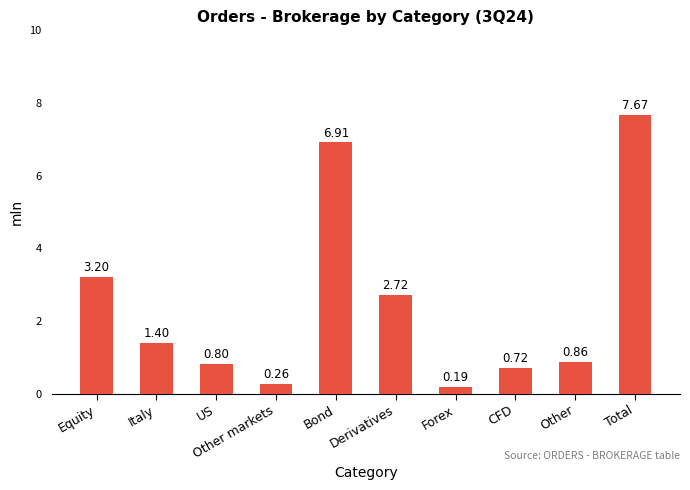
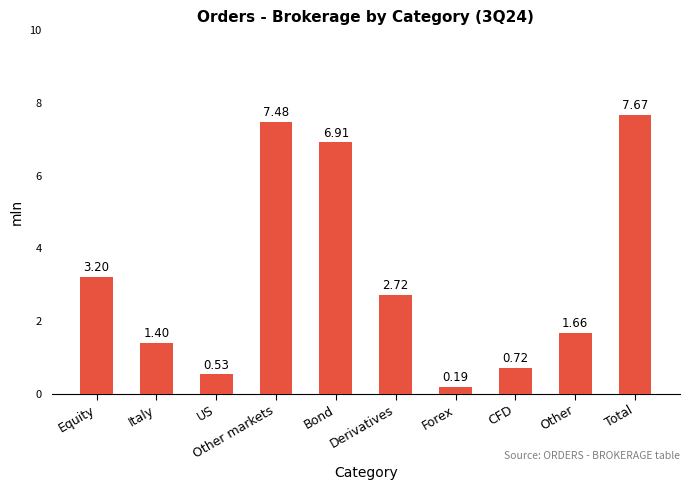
US: 0.80 -> 0.53
Other markets: 0.26 -> 7.48
Other: 0.86 -> 1.66
